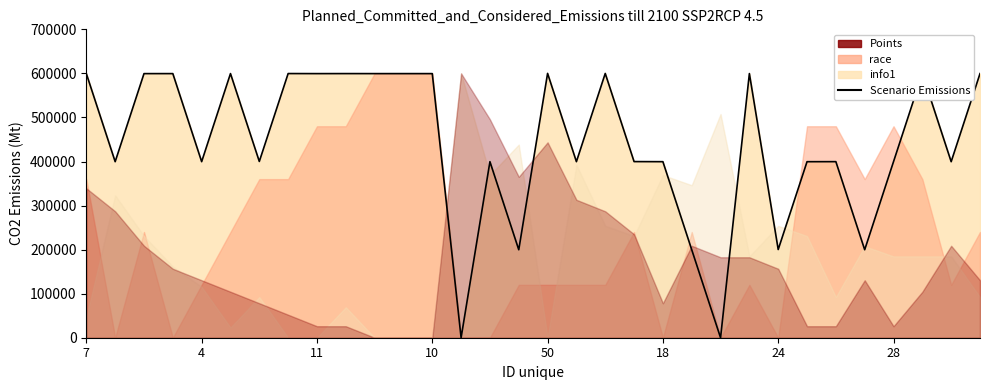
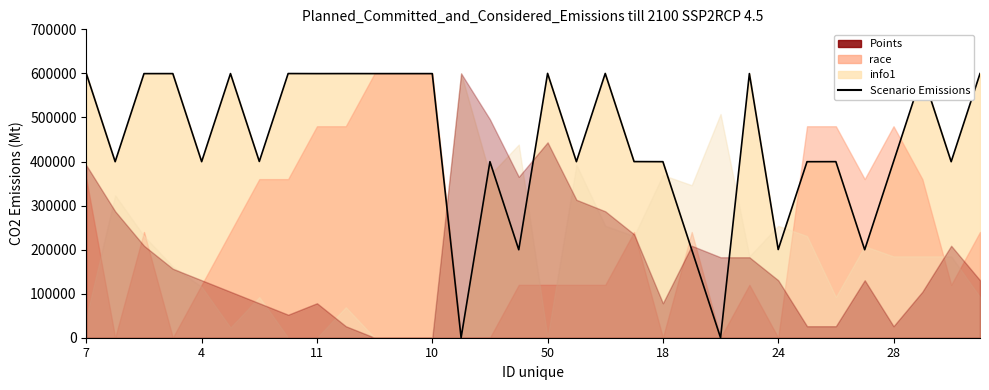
Points, 7: 340000 -> 390000
Points, 11: 30000 -> 80000
Points, 24: 160000 -> 130000
